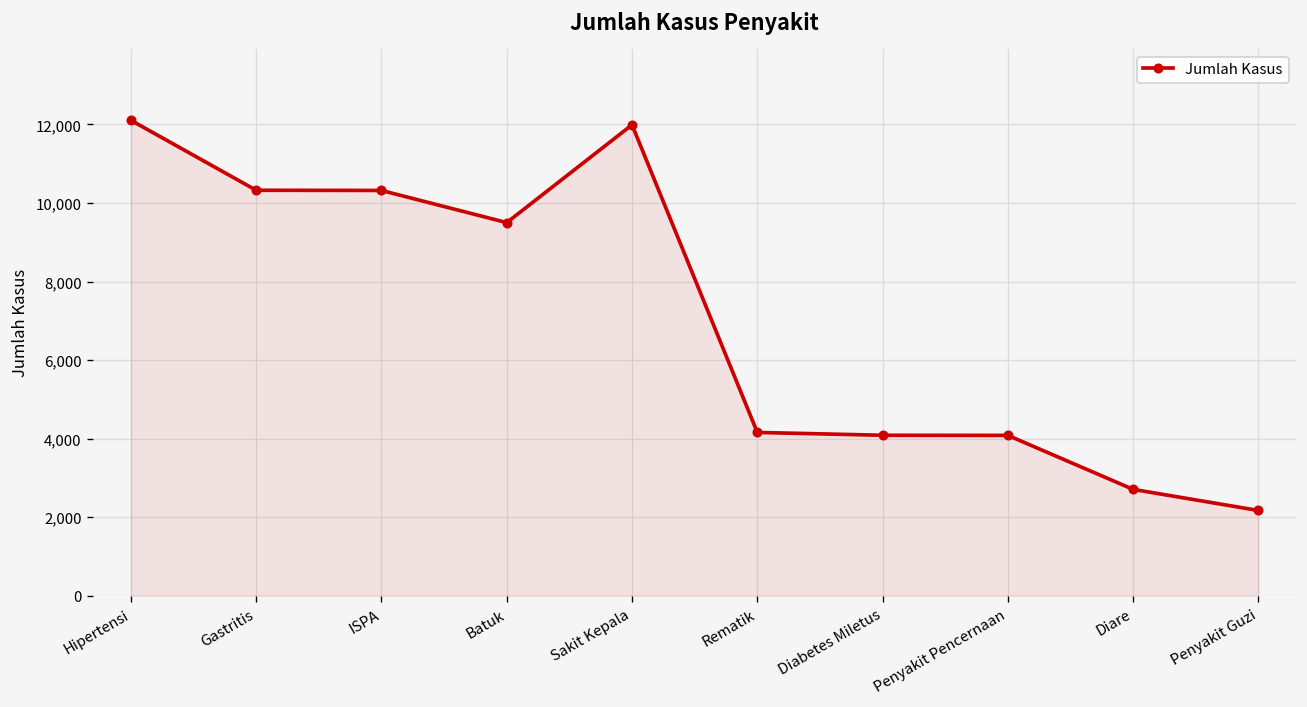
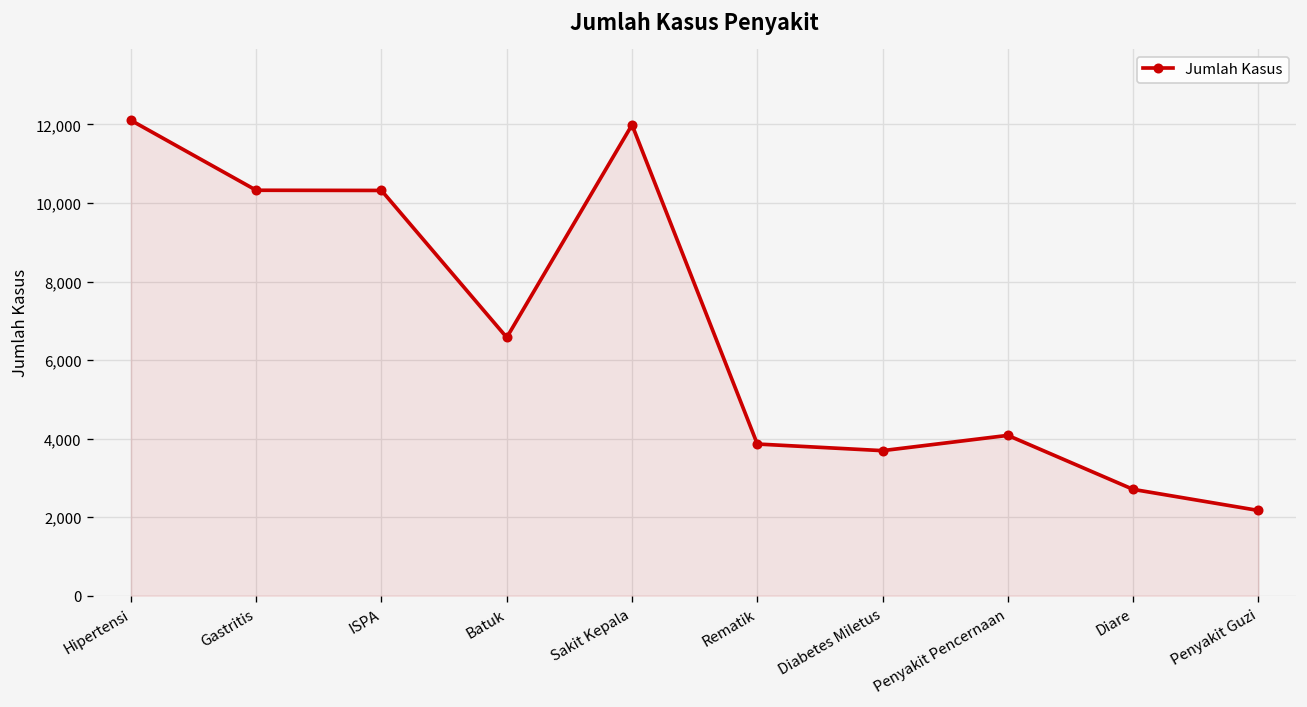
Batuk: 9,500 -> 6,600
Rematik: 4,200 -> 3,900
Diabetes Miletus: 4,100 -> 3,700
